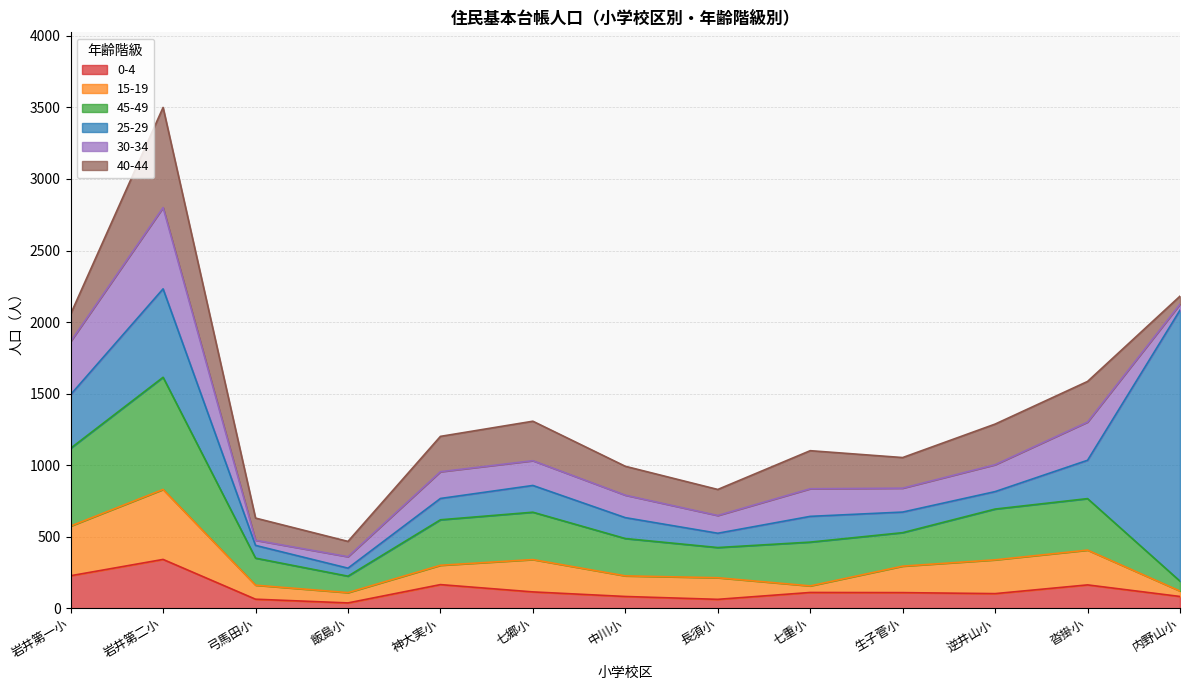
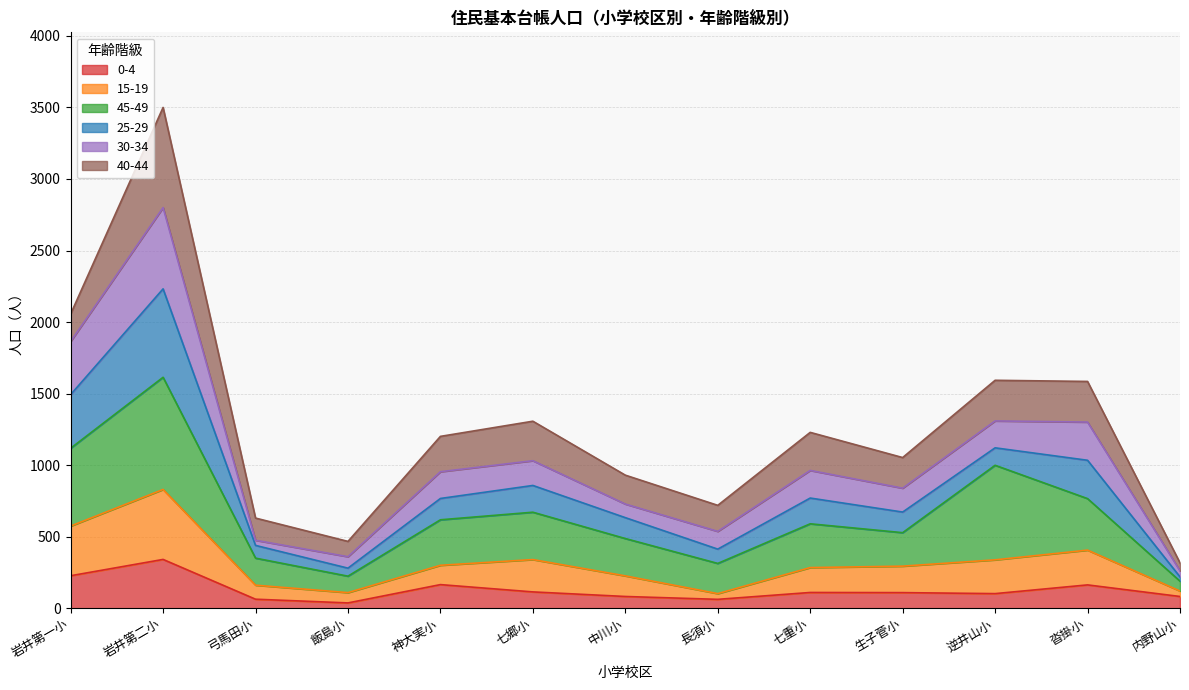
30-34, 中川小: 160 -> 100
15-19, 長須小: 150 -> 40
15-19, 七重小: 50 -> 170
45-49, 逆井山小: 360 -> 660
25-29, 内野山小: 1890 -> 30
